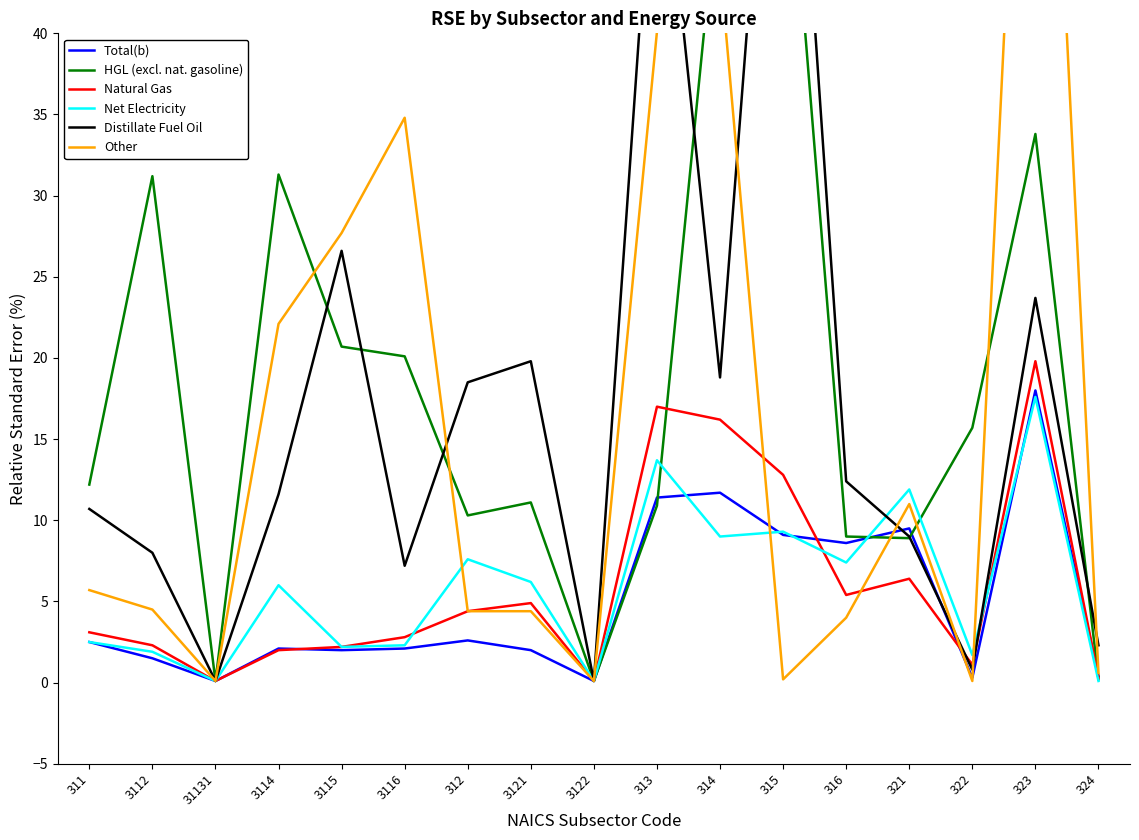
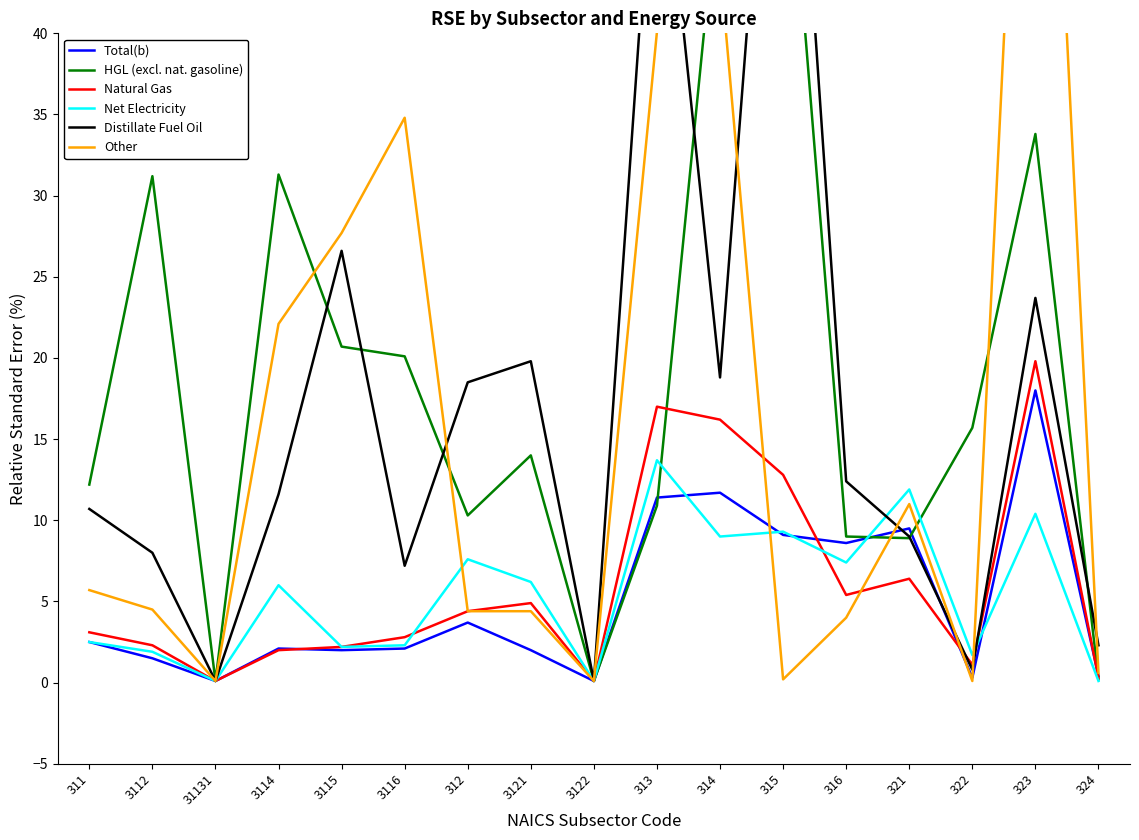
Total(b), 312: 2.6 -> 3.7
HGL (excl. nat. gasoline), 3121: 11.1 -> 14.0
Net Electricity, 323: 17.6 -> 10.4
